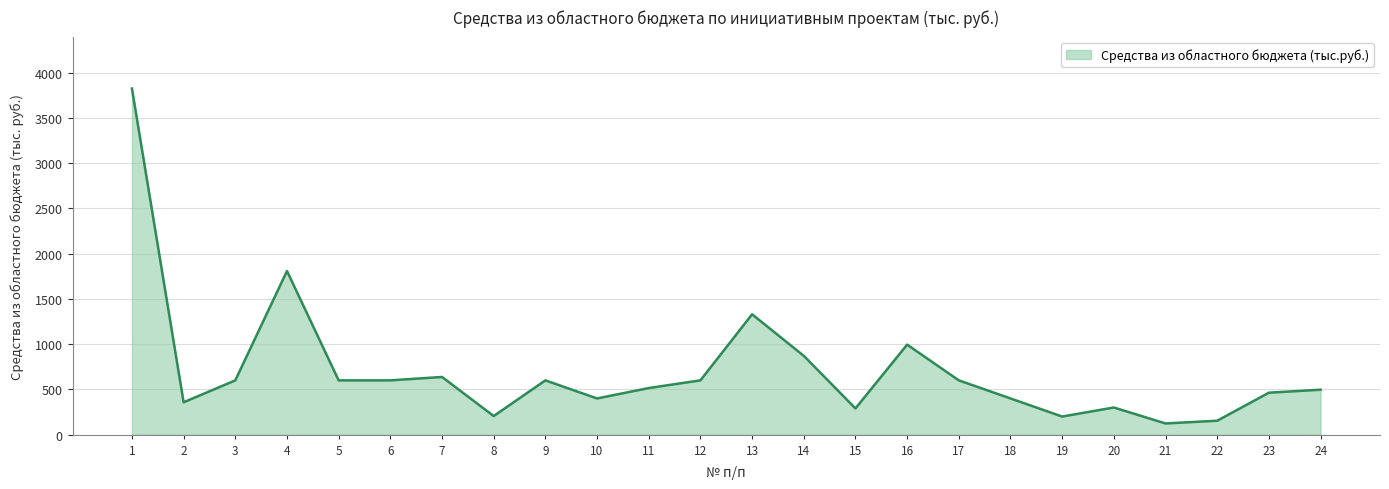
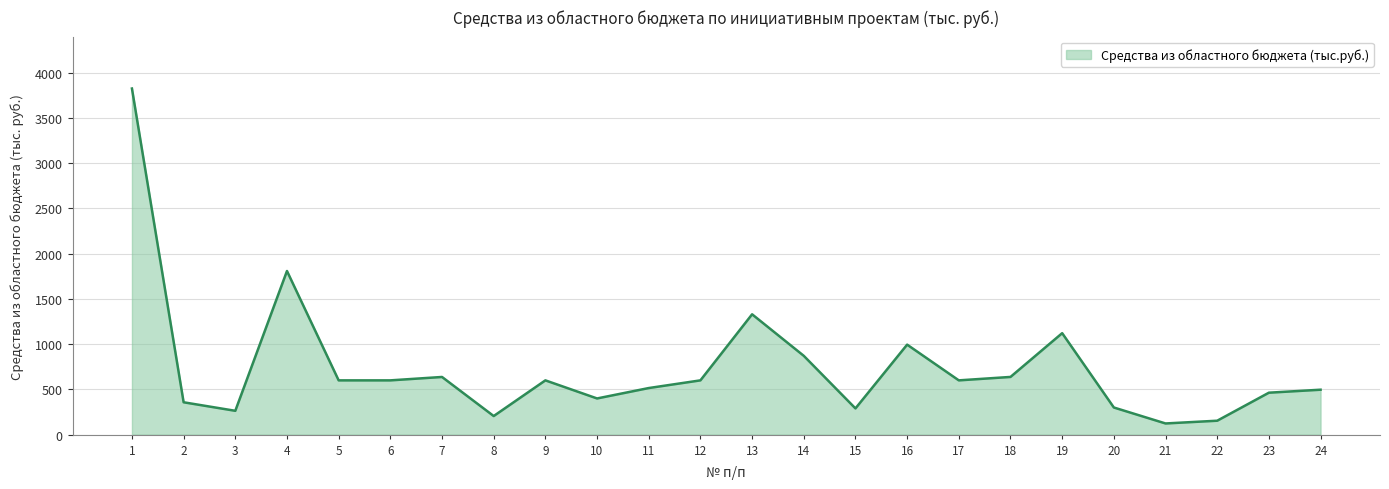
3: 600 -> 300
18: 400 -> 600
19: 200 -> 1100
